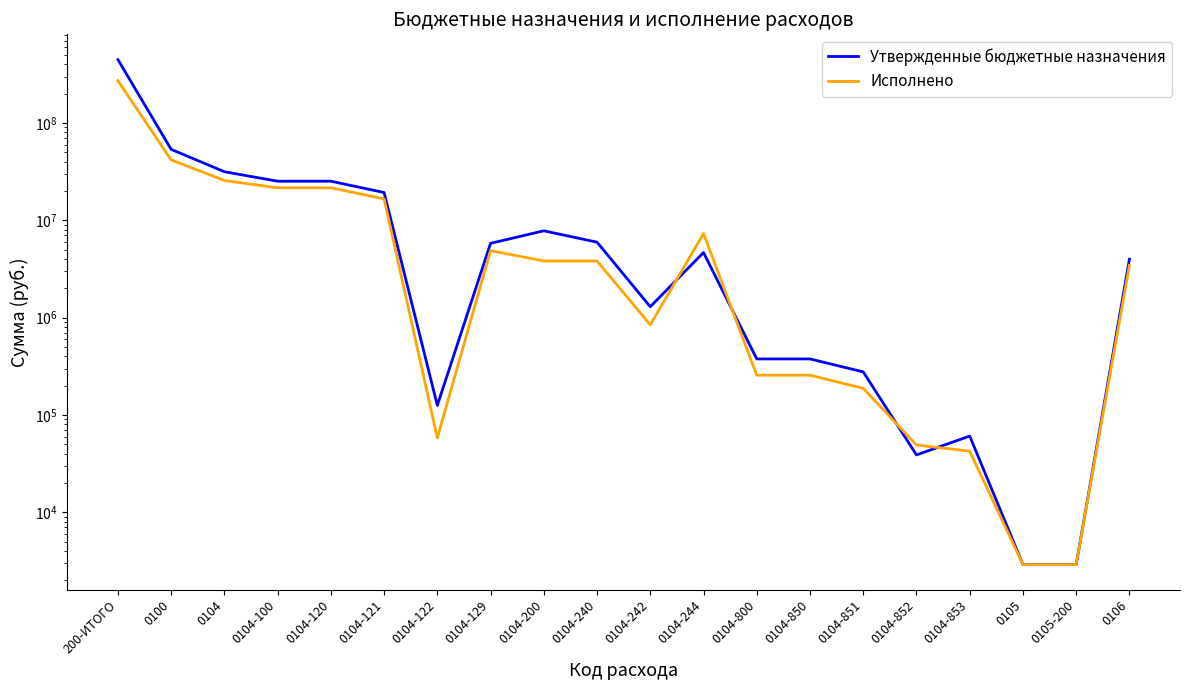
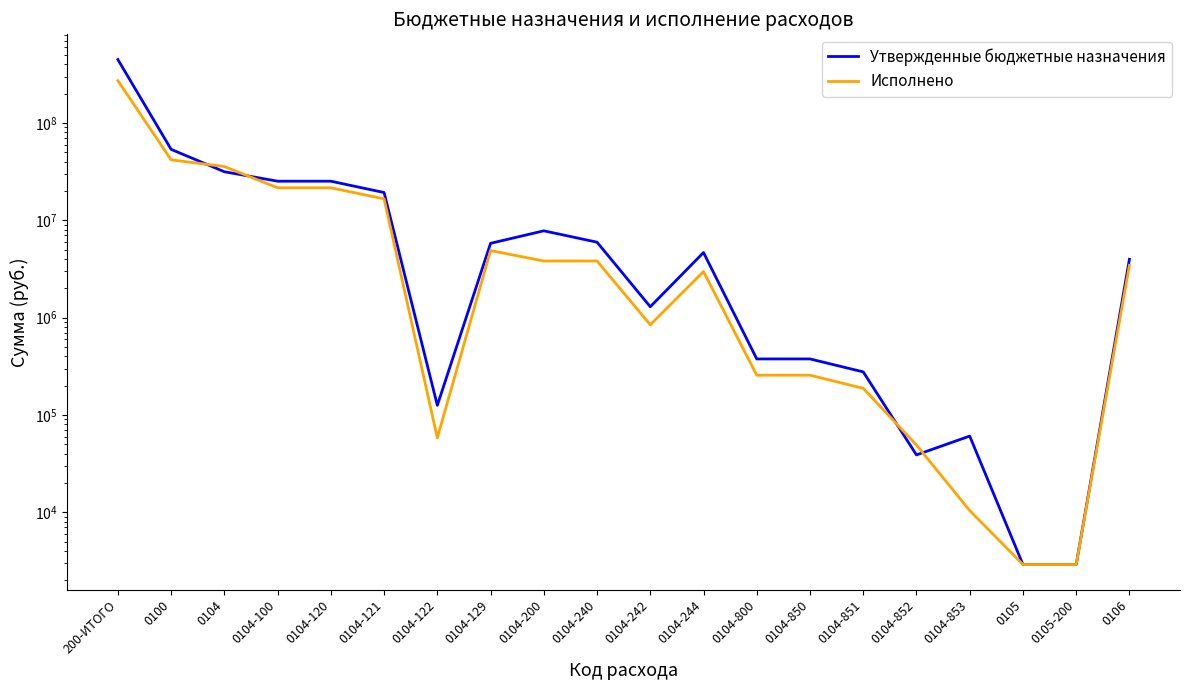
Исполнено, 0104: 26000000 -> 36000000
Исполнено, 0104-244: 7000000 -> 3000000
Исполнено, 0104-853: 40000 -> 10000
